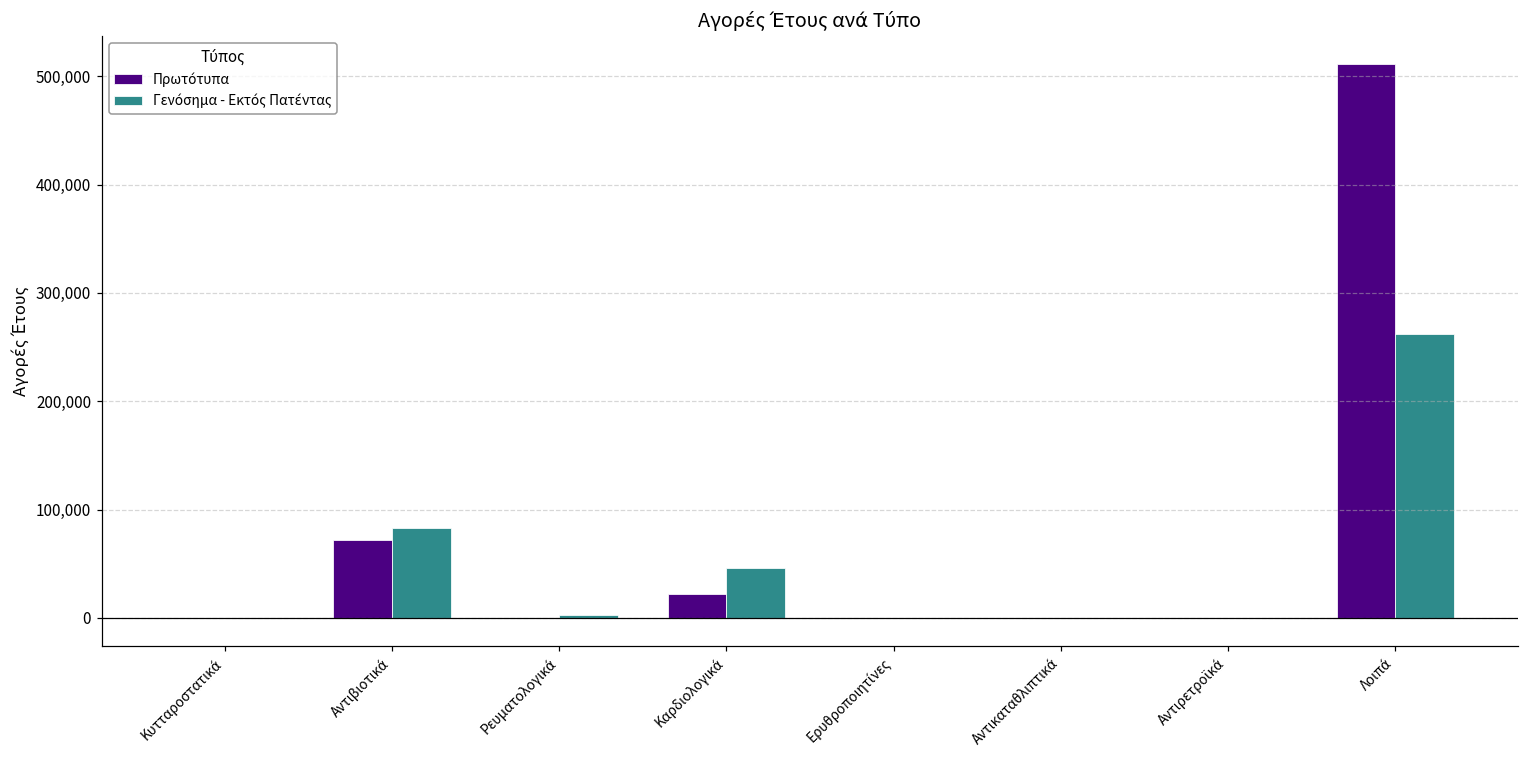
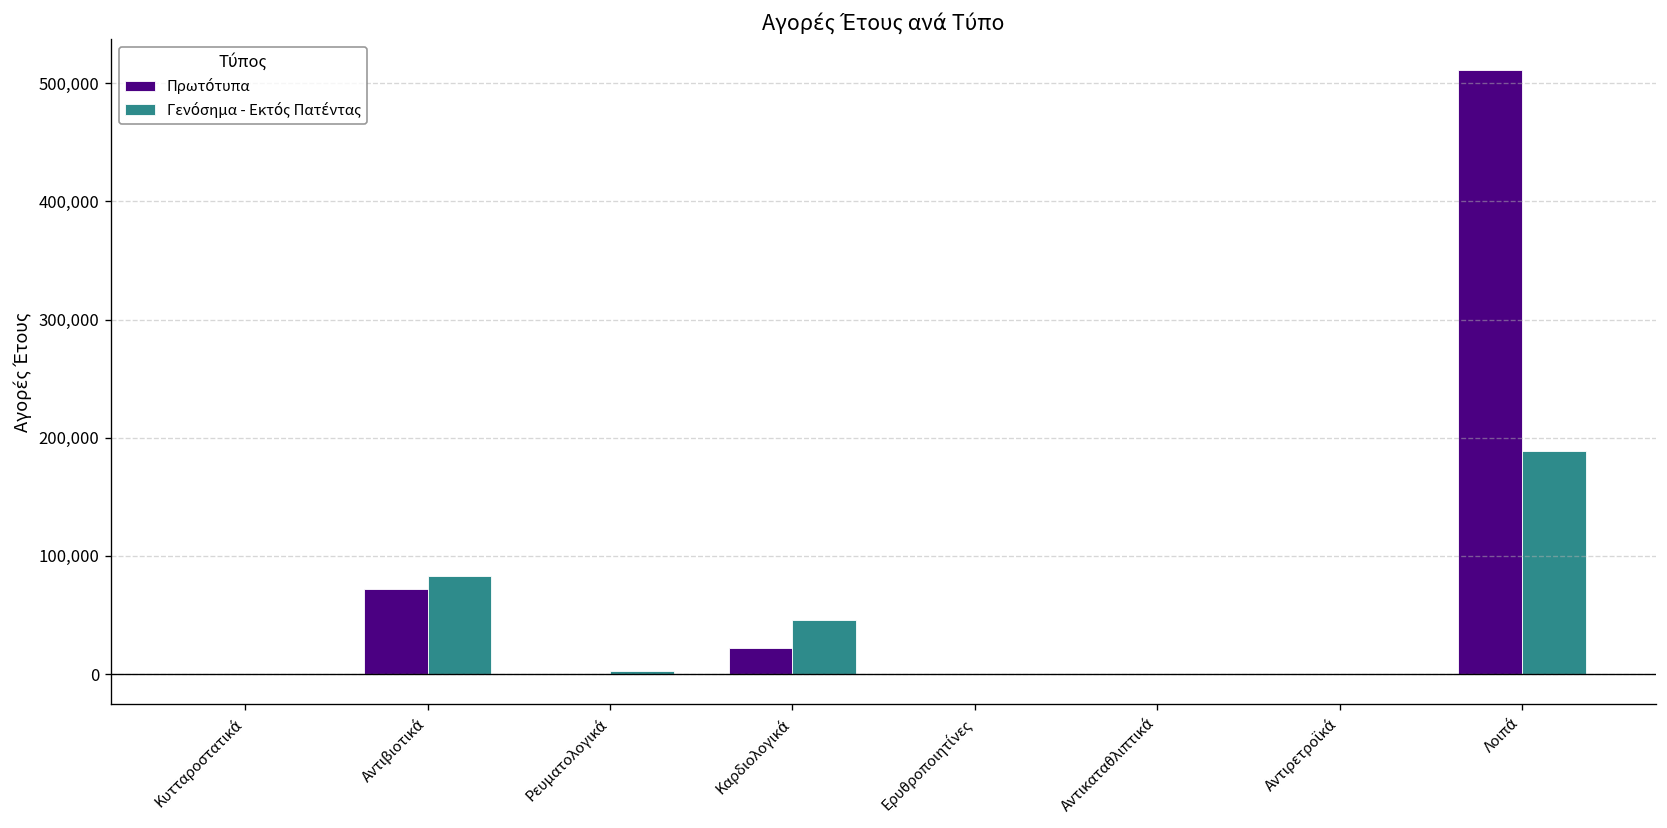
Γενόσημα - Εκτός Πατέντας, Λοιπά: 260,000 -> 190,000
